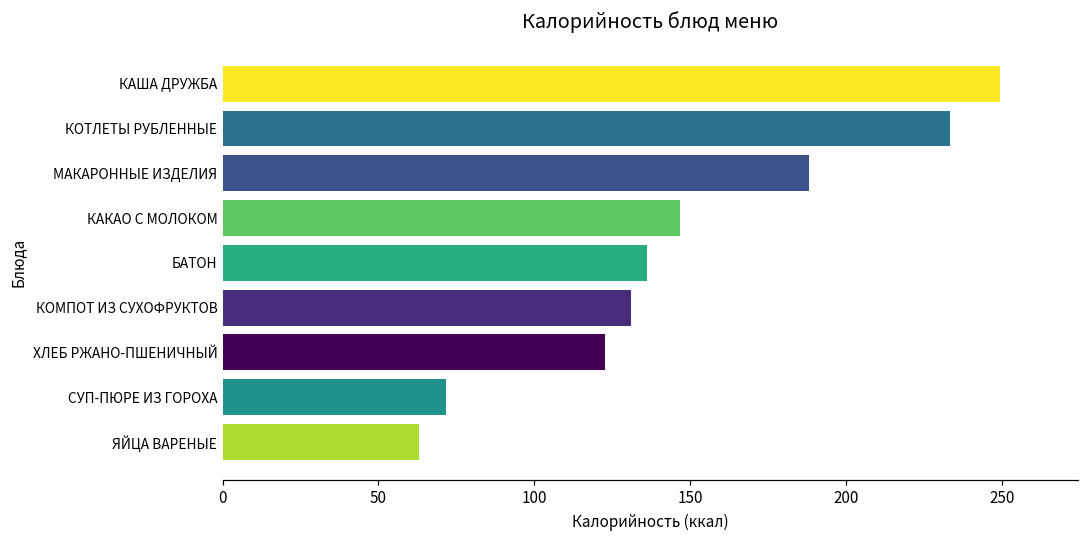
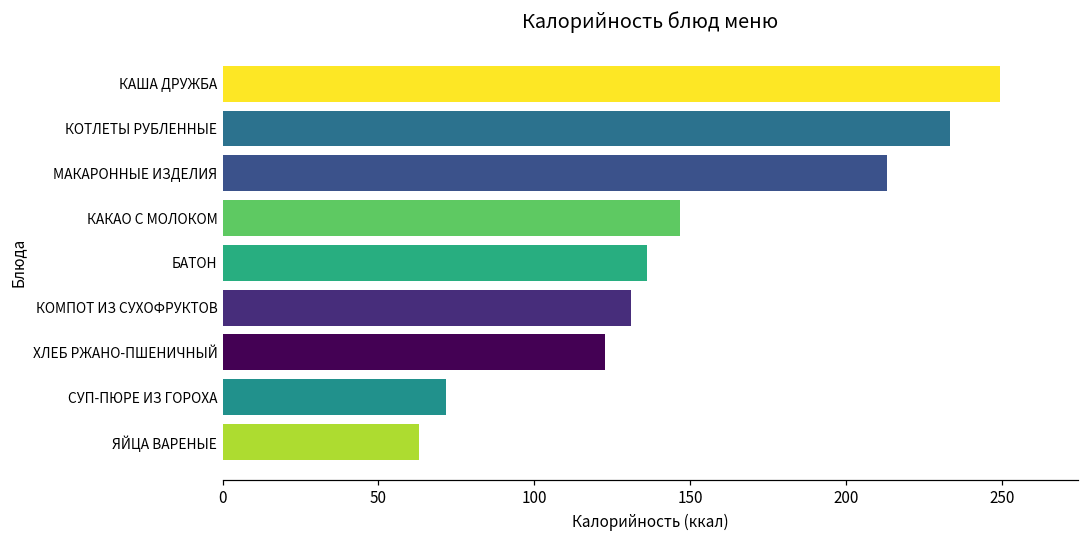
МАКАРОННЫЕ ИЗДЕЛИЯ: 188 -> 213
